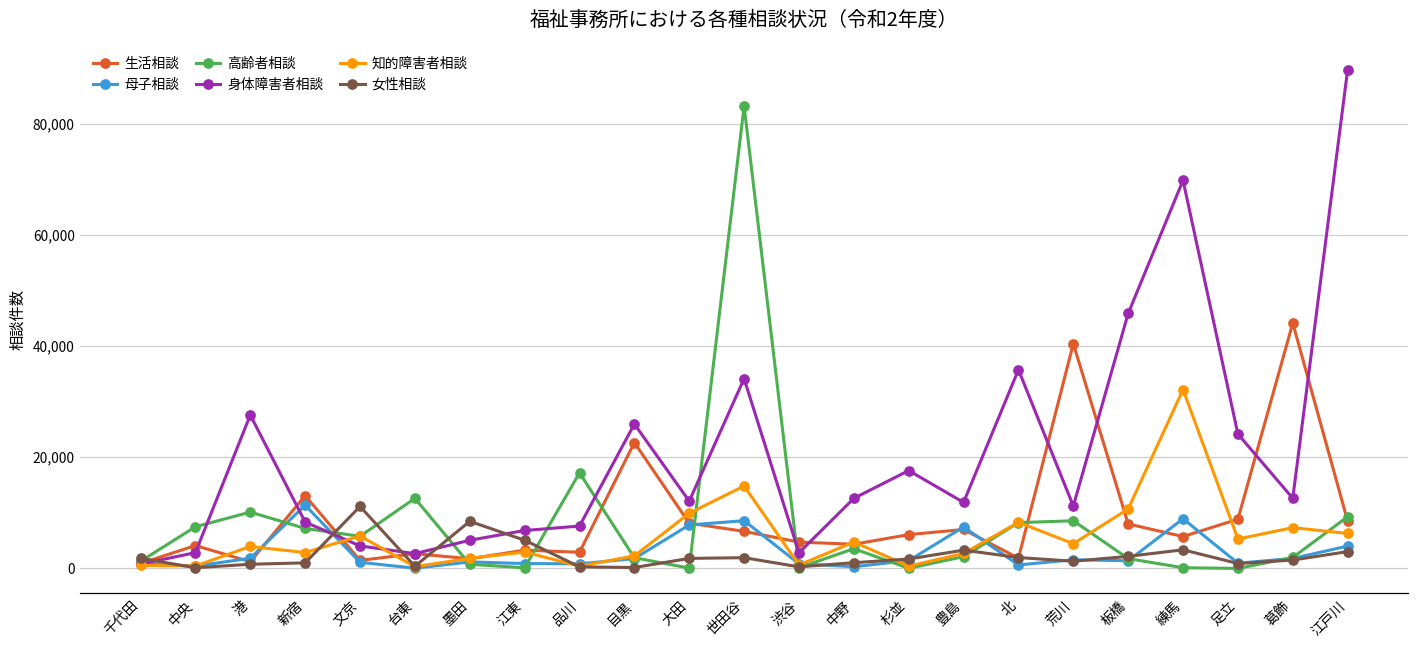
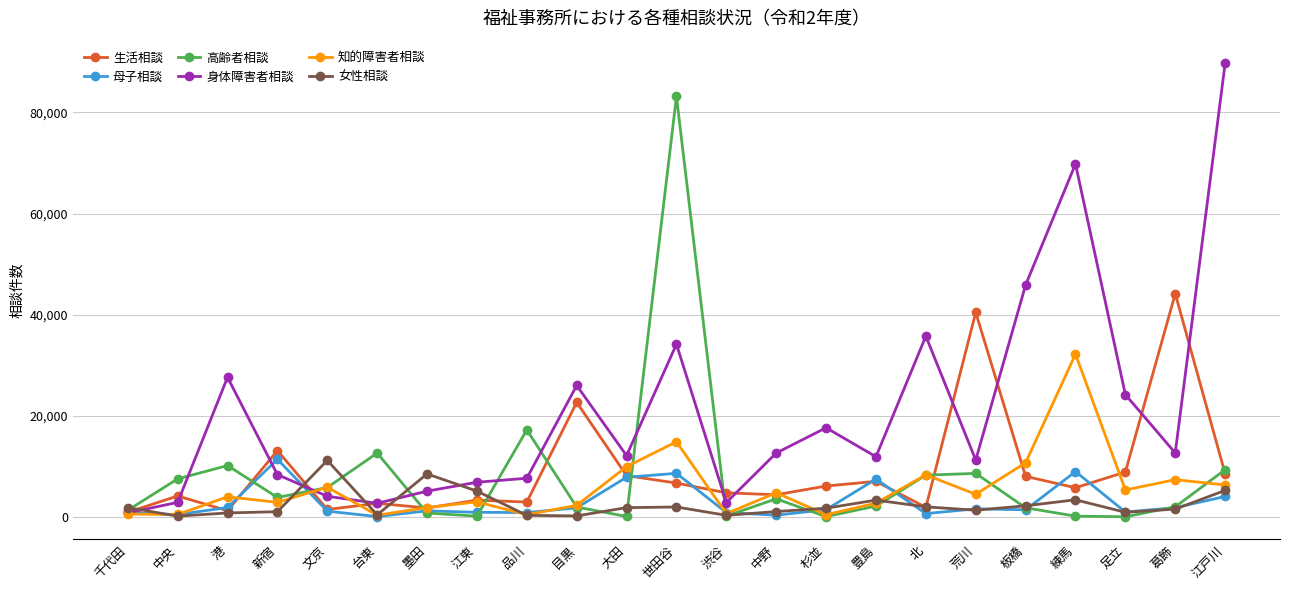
高齢者相談, 新宿: 7,000 -> 4,000
女性相談, 江戸川: 3,000 -> 5,000
